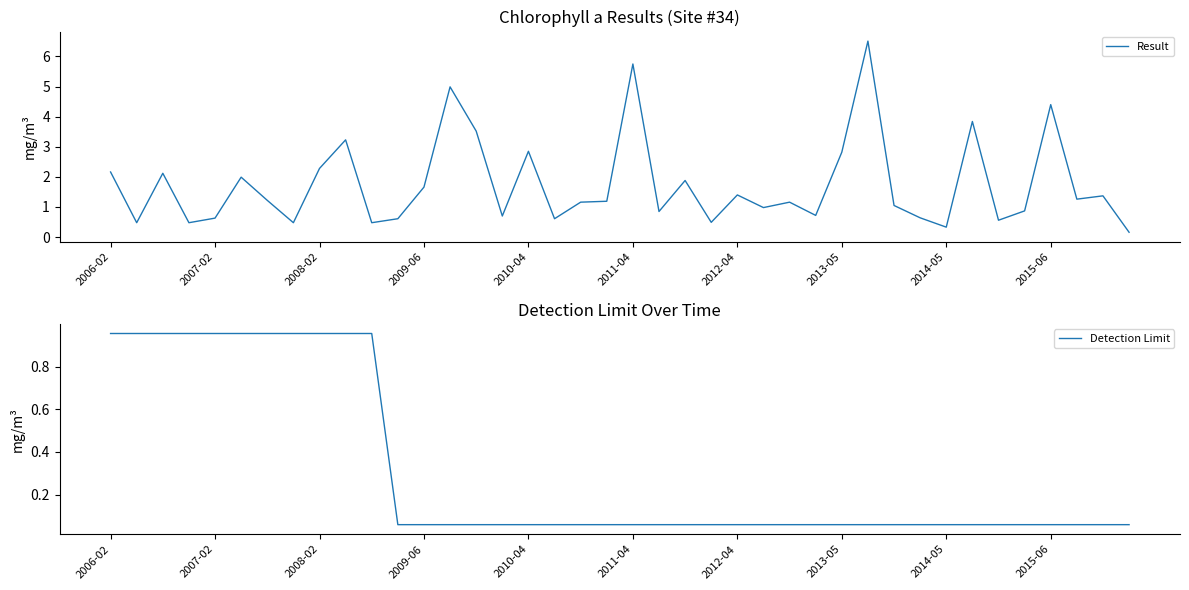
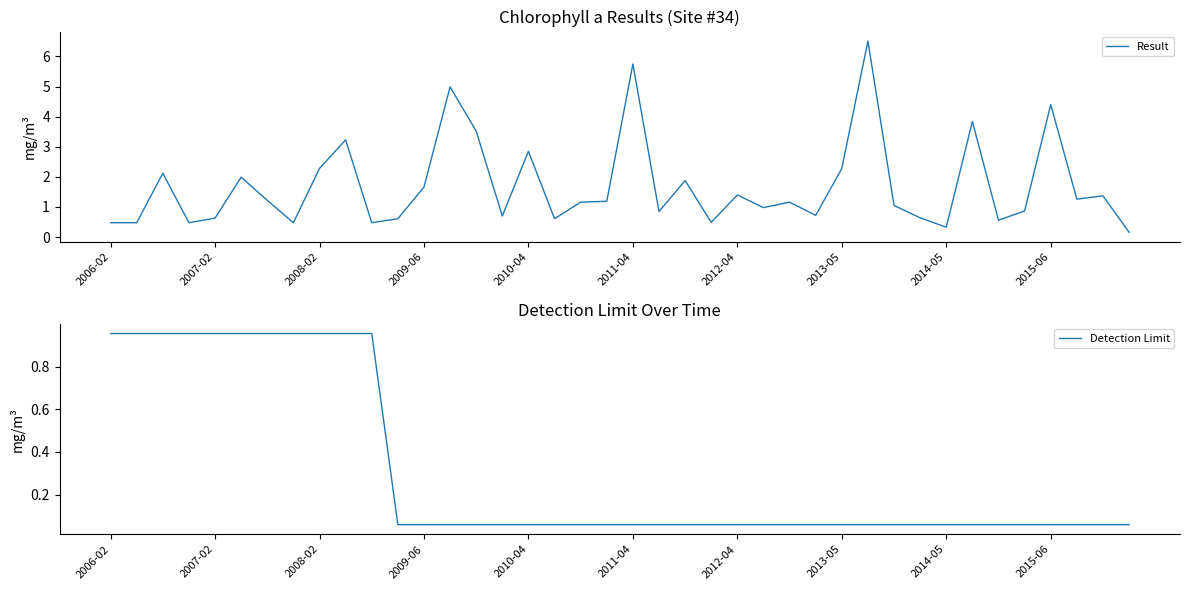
Chlorophyll a Results (Site #34), 2006-02: 2.2 -> 0.5
Chlorophyll a Results (Site #34), 2013-05: 2.8 -> 2.3
